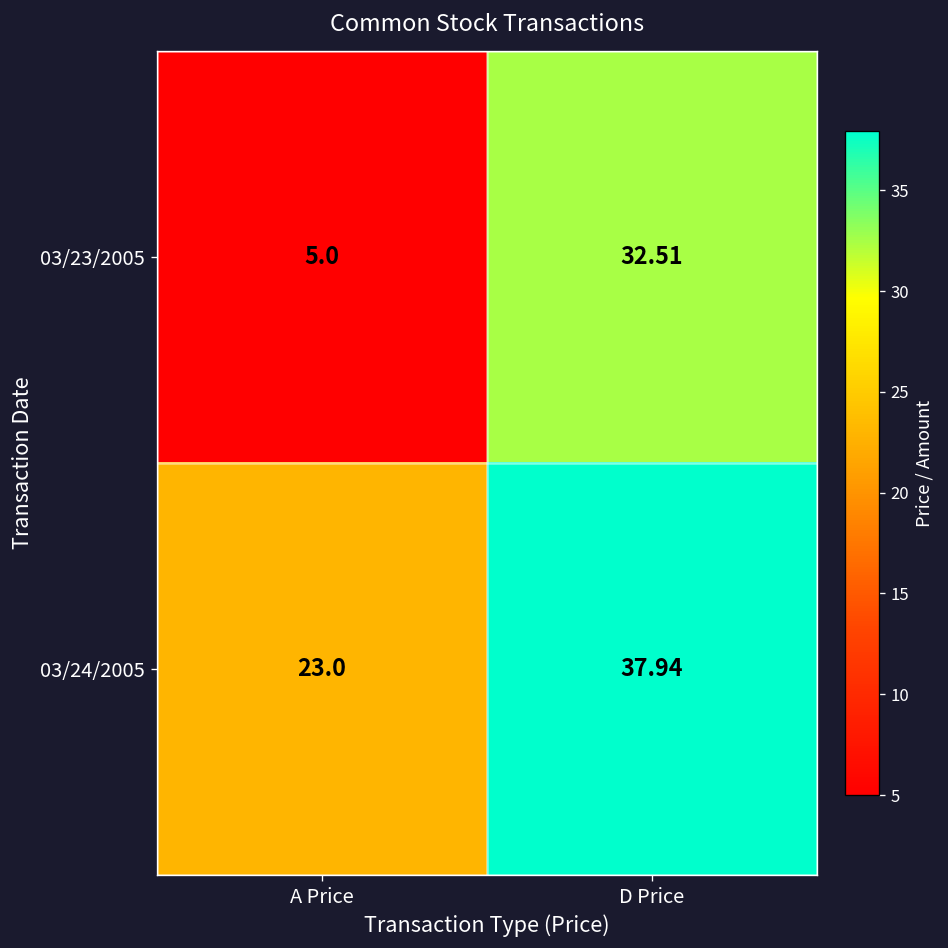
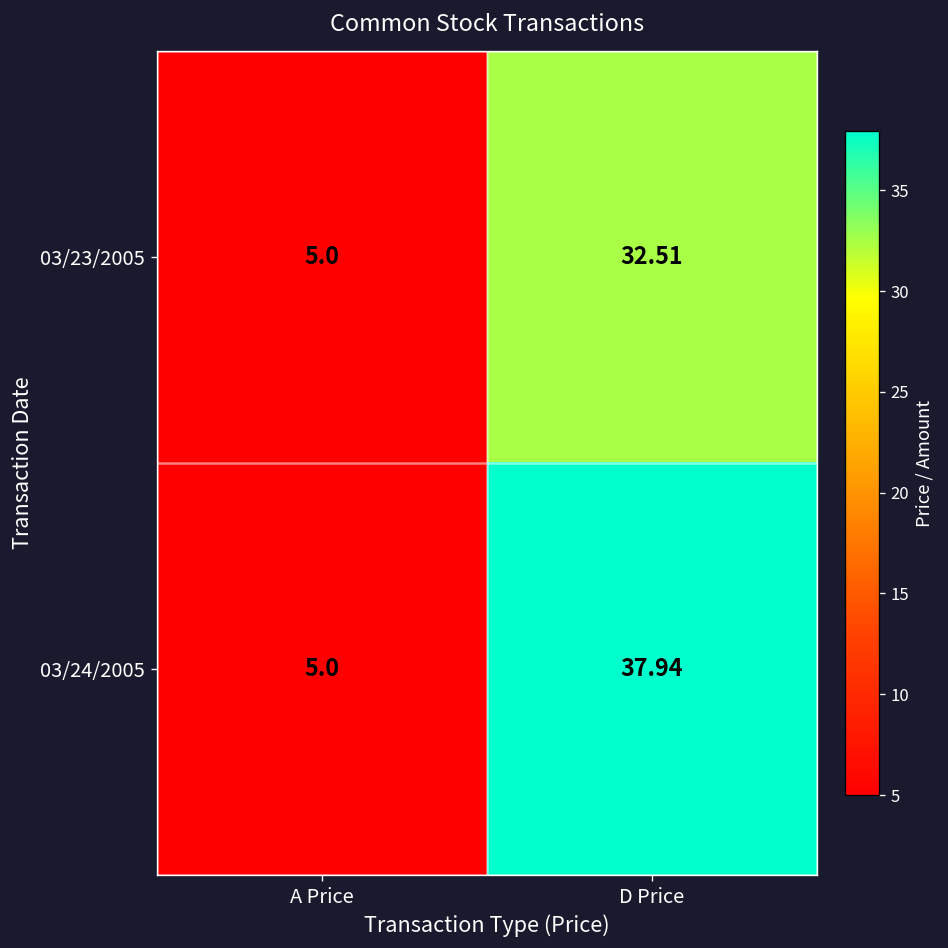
03/24/2005, A Price: 23.0 -> 5.0
